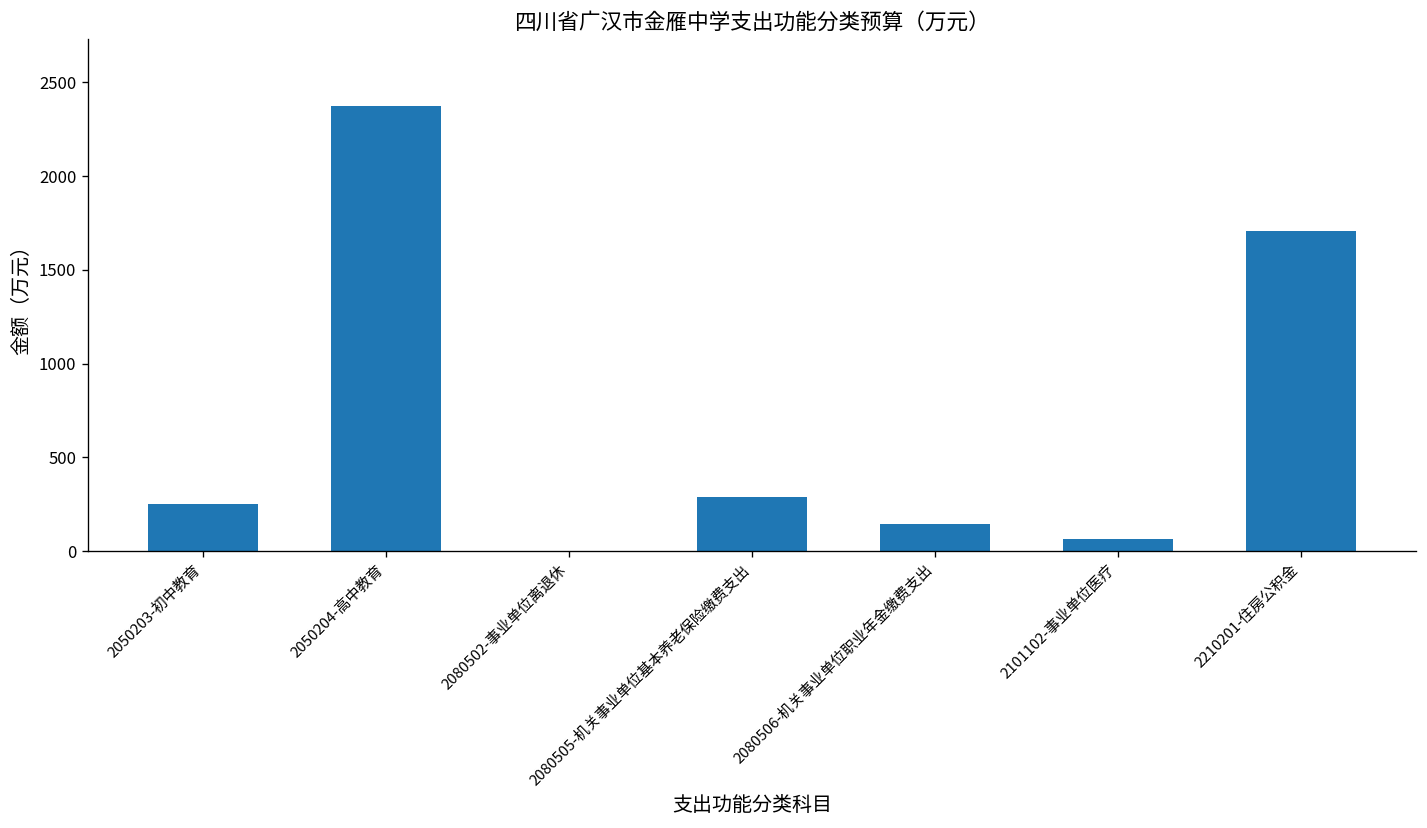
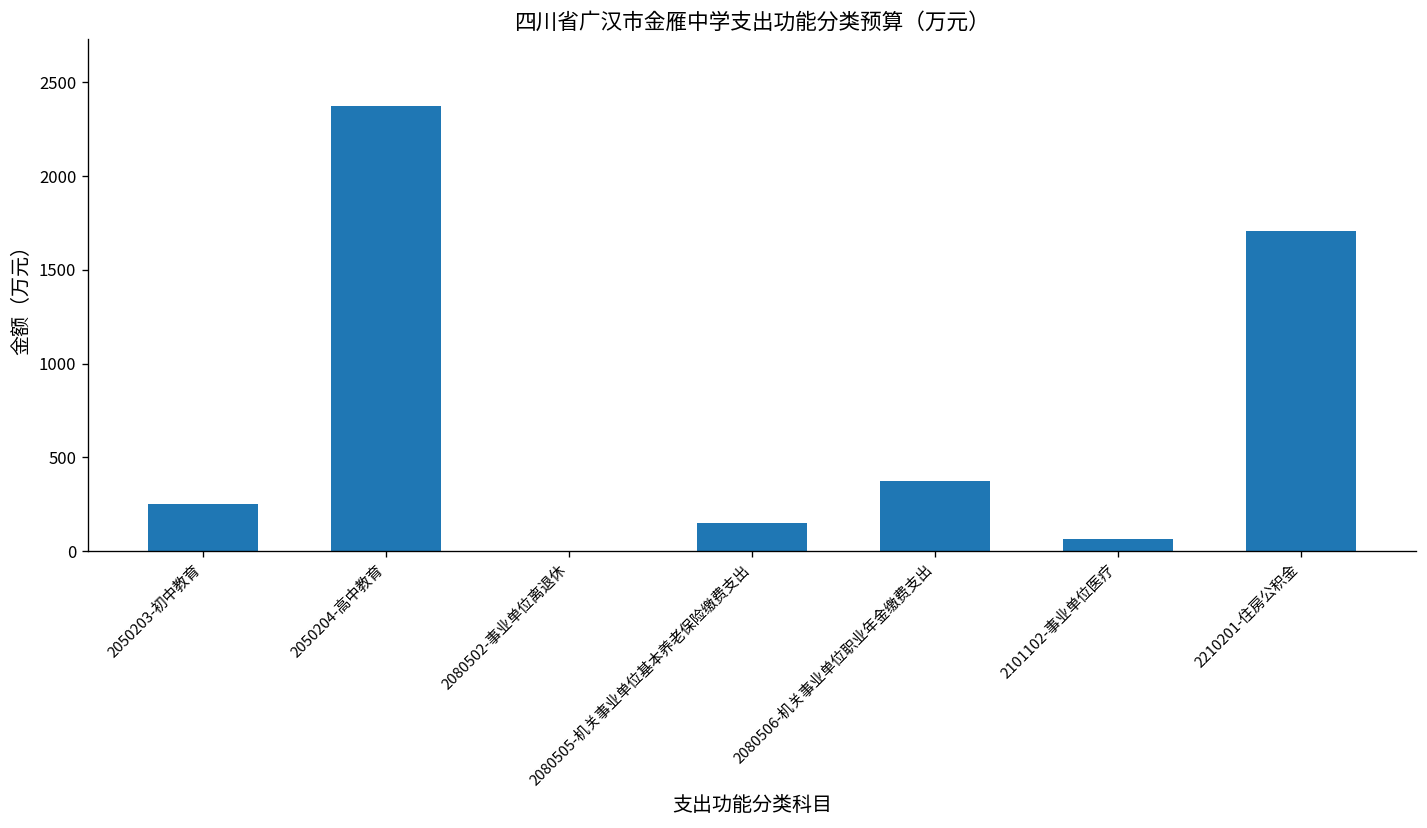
2080505-机关事业单位基本养老保险缴费支出: 290 -> 150
2080506-机关事业单位职业年金缴费支出: 140 -> 380
